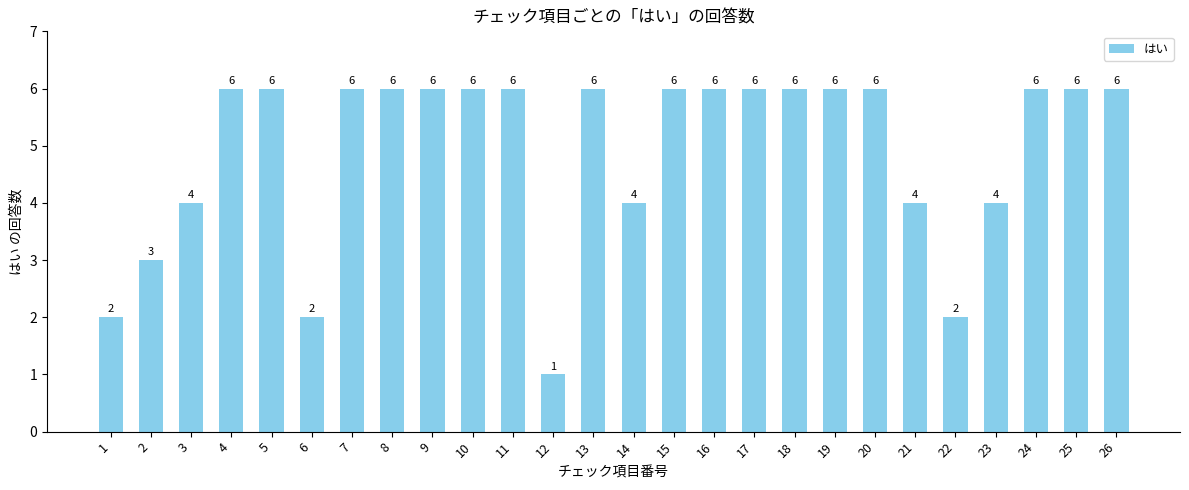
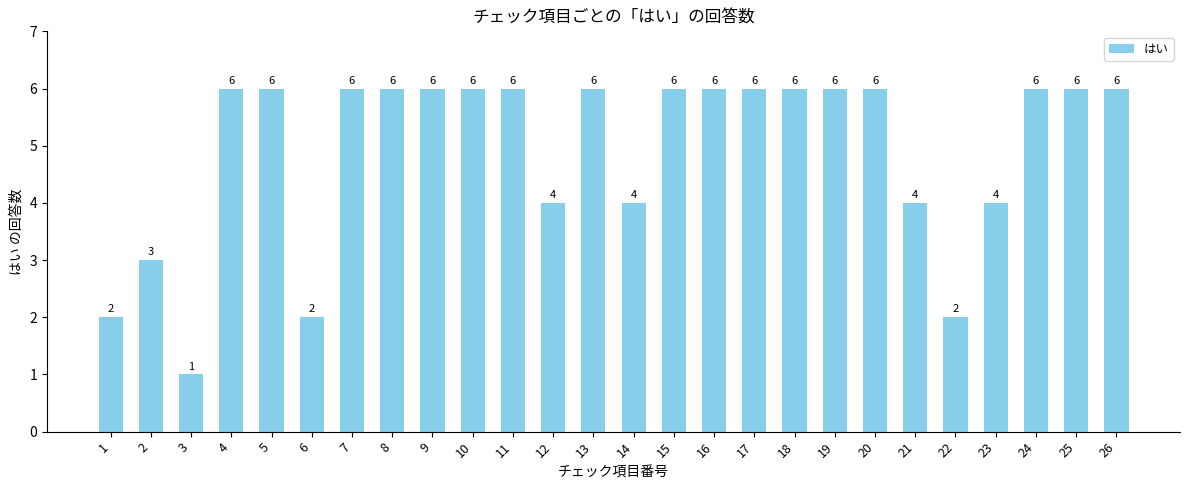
3: 4 -> 1
12: 1 -> 4
